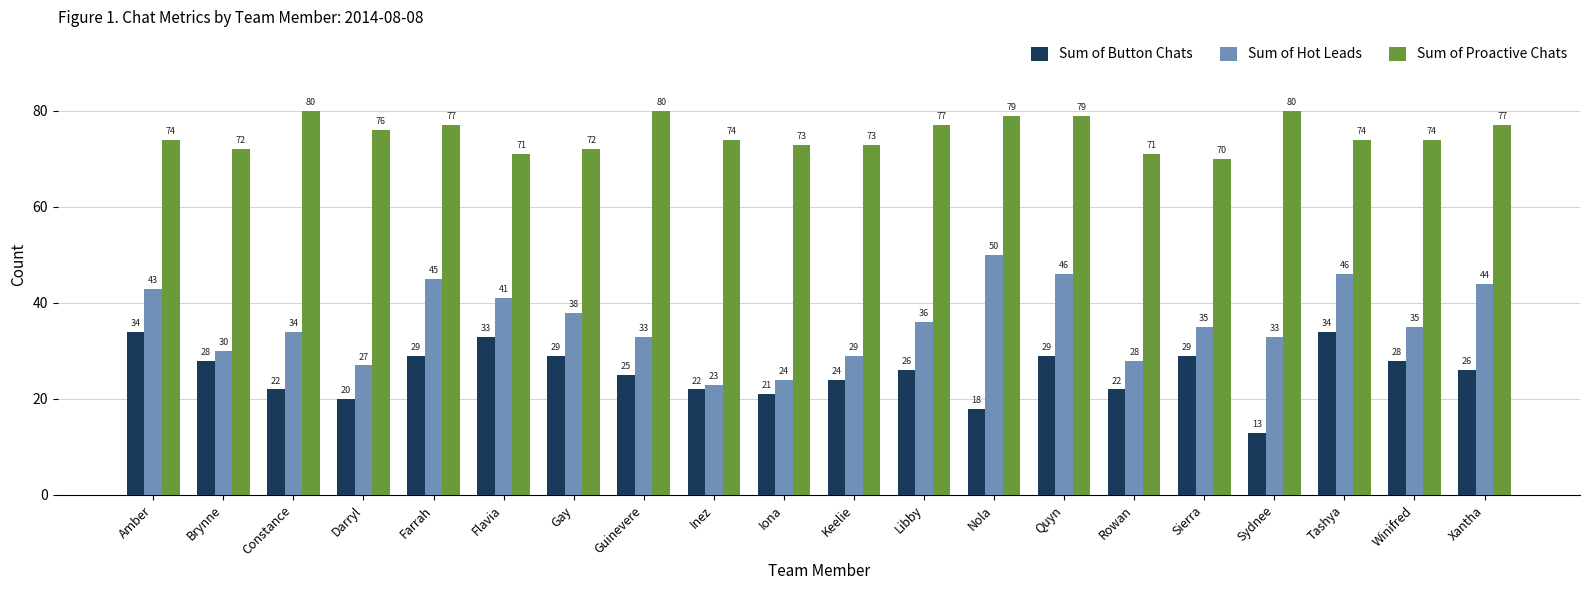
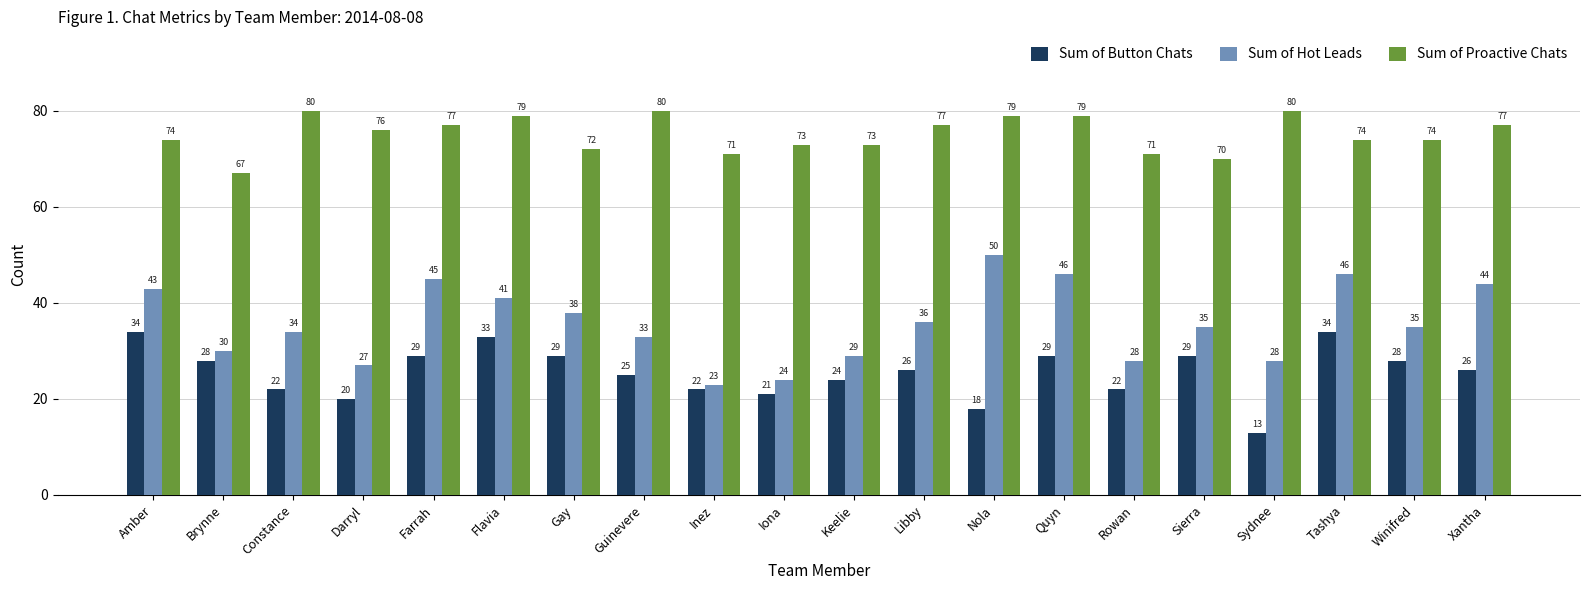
Sum of Proactive Chats, Brynne: 72 -> 67
Sum of Proactive Chats, Flavia: 71 -> 79
Sum of Proactive Chats, Inez: 74 -> 71
Sum of Hot Leads, Sydnee: 33 -> 28
